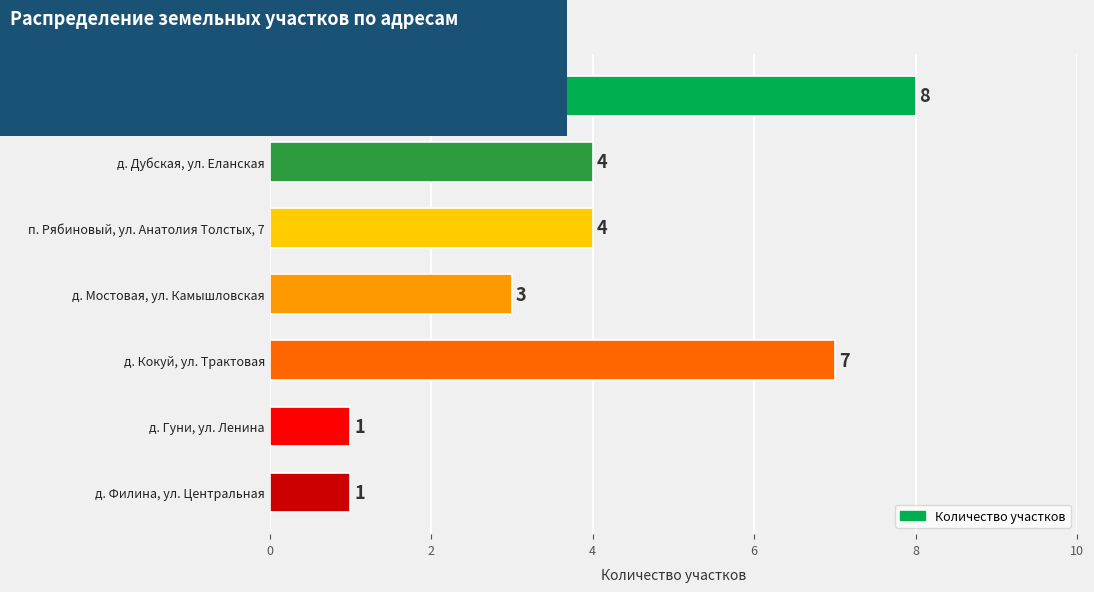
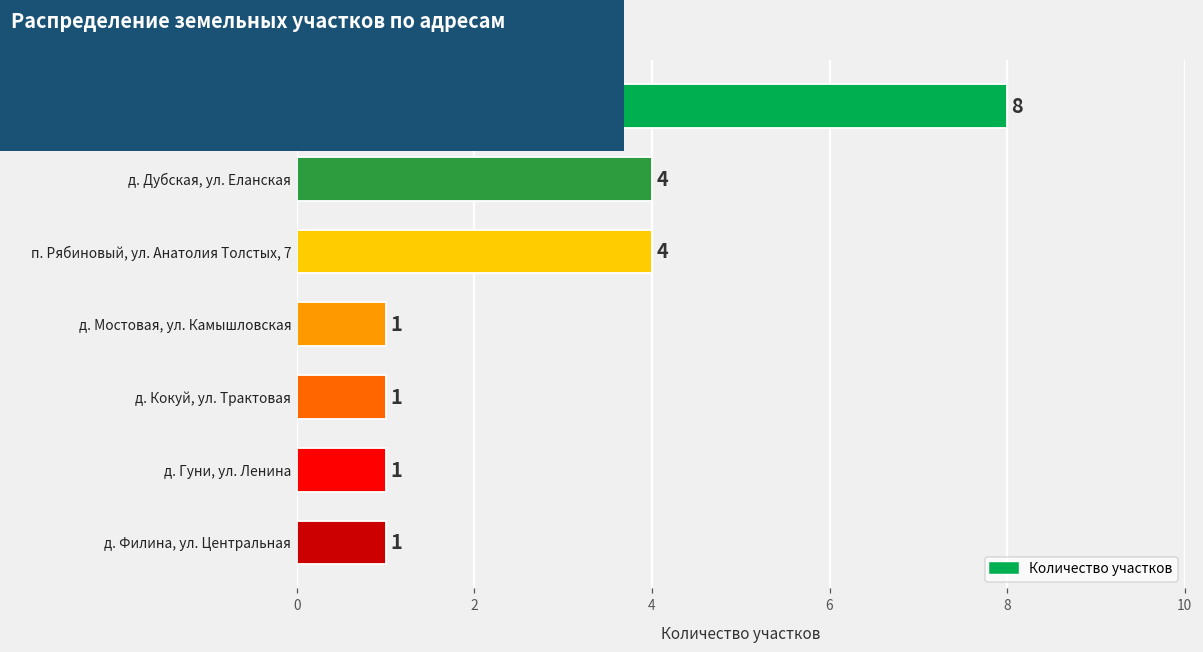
д. Мостовая, ул. Камышловская: 3 -> 1
д. Кокуй, ул. Трактовая: 7 -> 1
